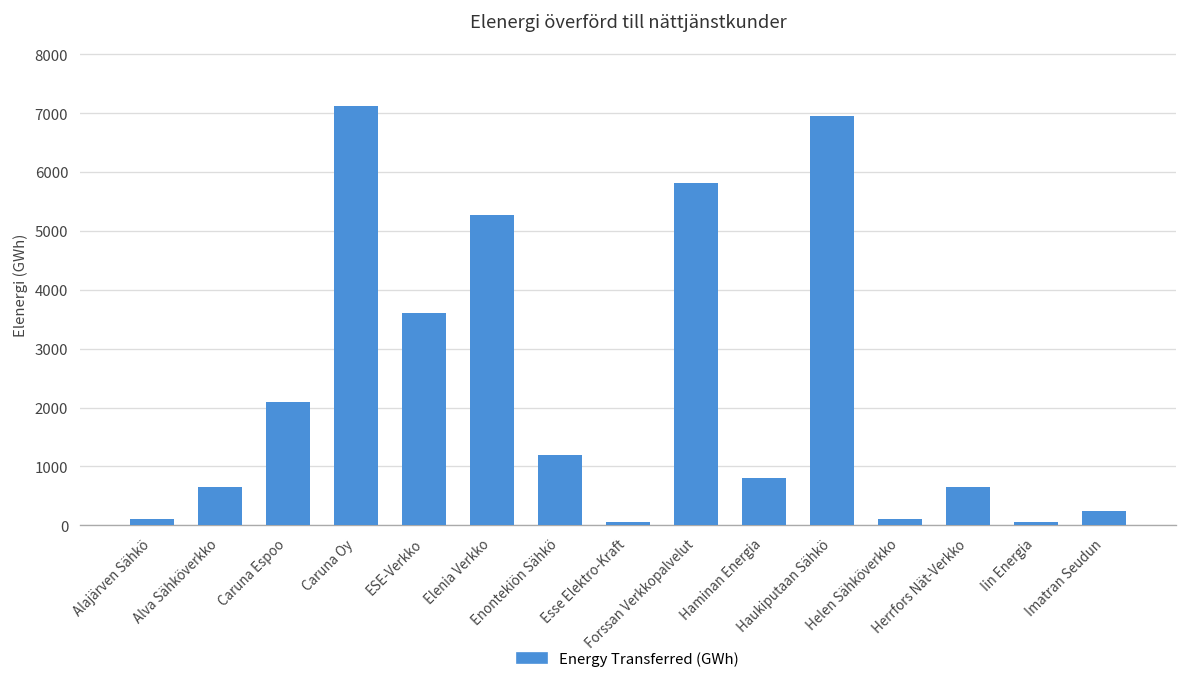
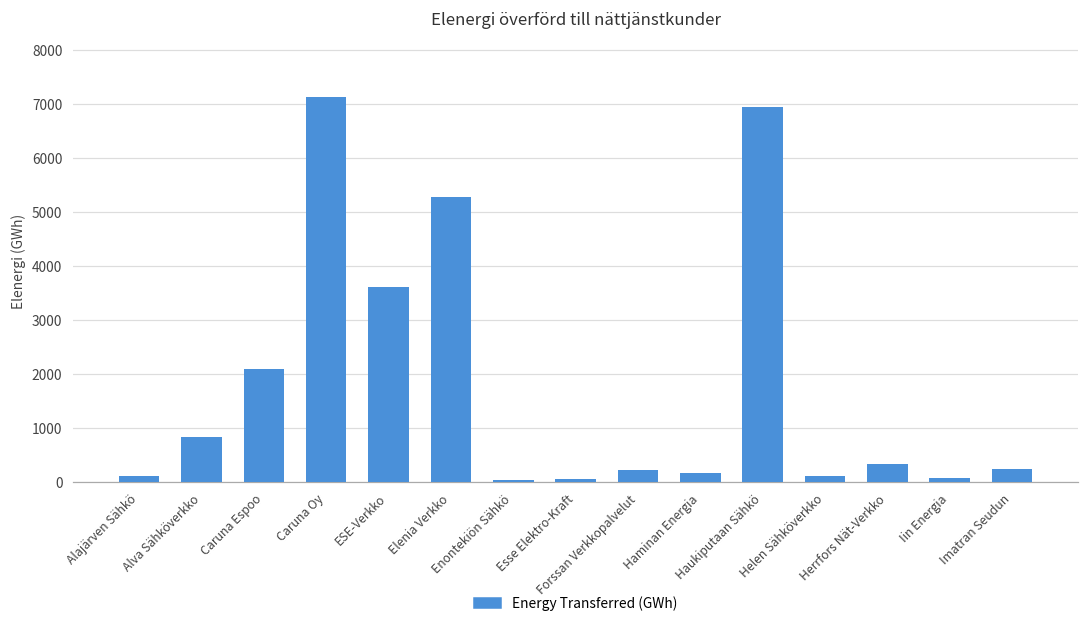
Alva Sähköverkko: 600 -> 800
Enontekiön Sähkö: 1200 -> 0
Forssan Verkkopalvelut: 5800 -> 200
Haminan Energia: 800 -> 200
Herrfors Nät-Verkko: 600 -> 300
